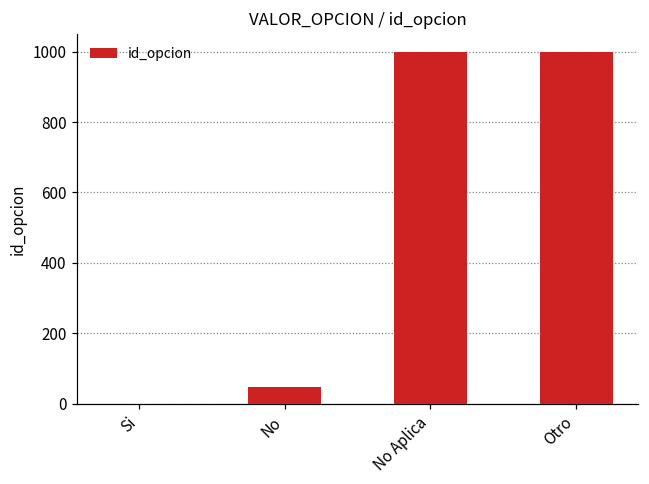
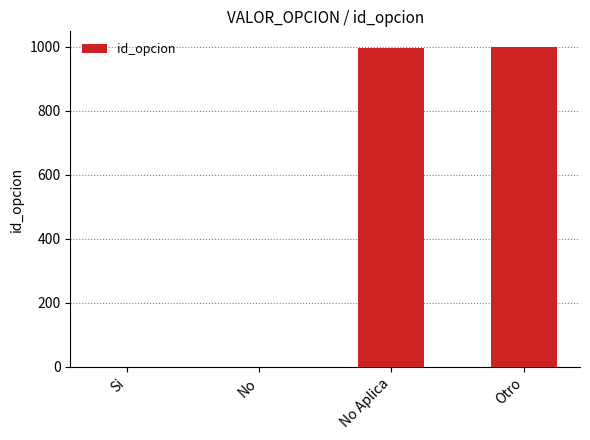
No: 50 -> 0
